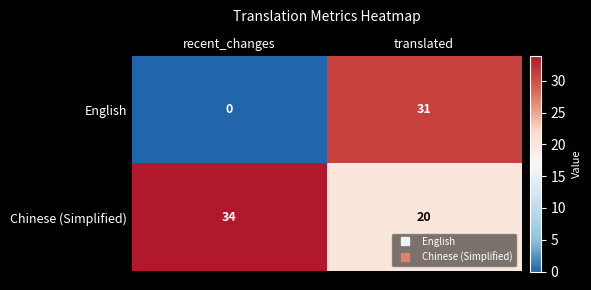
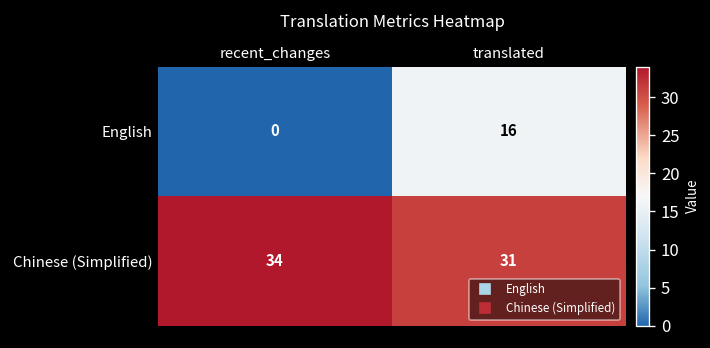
English, translated: 31 -> 16
Chinese (Simplified), translated: 20 -> 31
